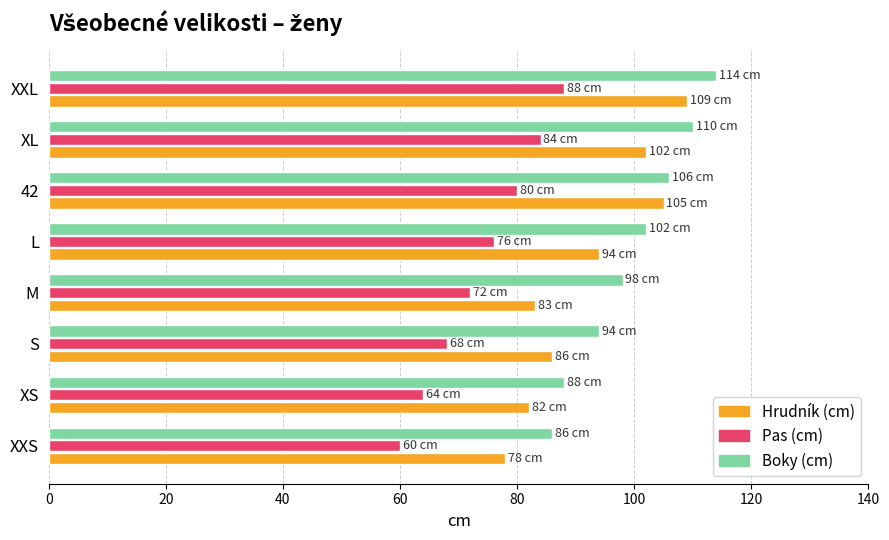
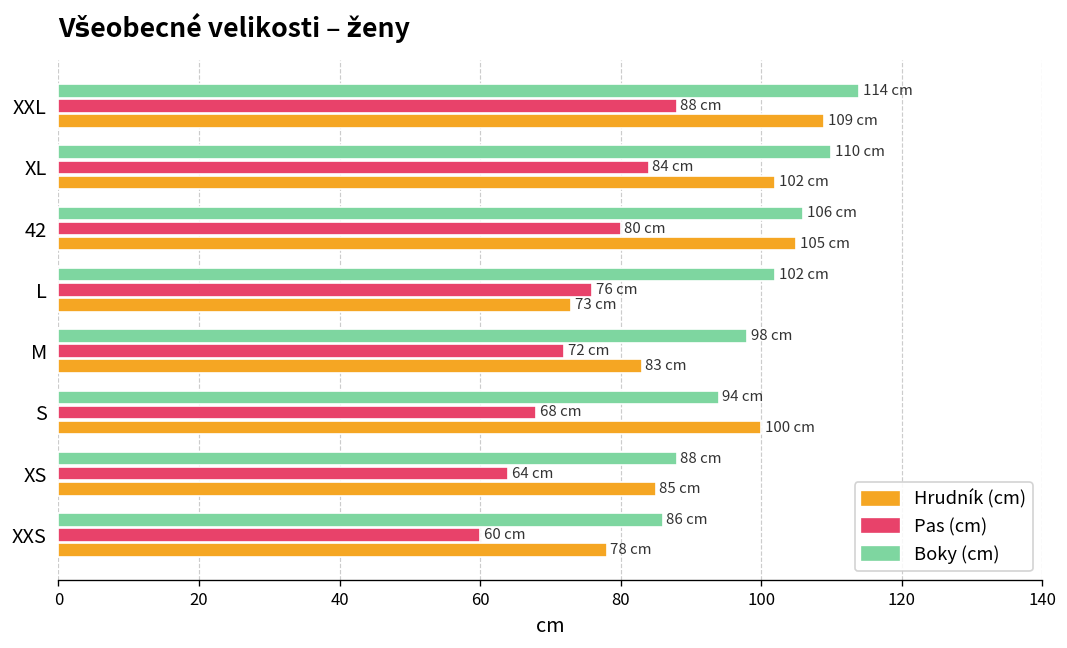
Hrudník (cm), L: 94 -> 73
Hrudník (cm), S: 86 -> 100
Hrudník (cm), XS: 82 -> 85
